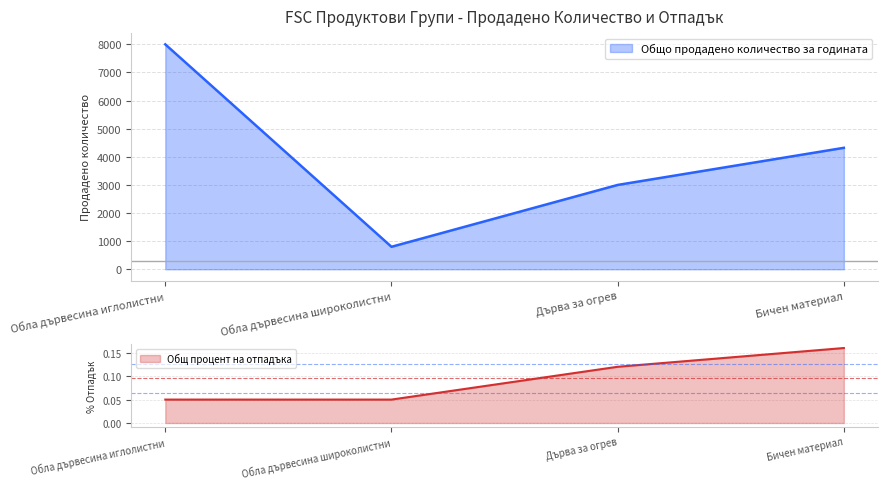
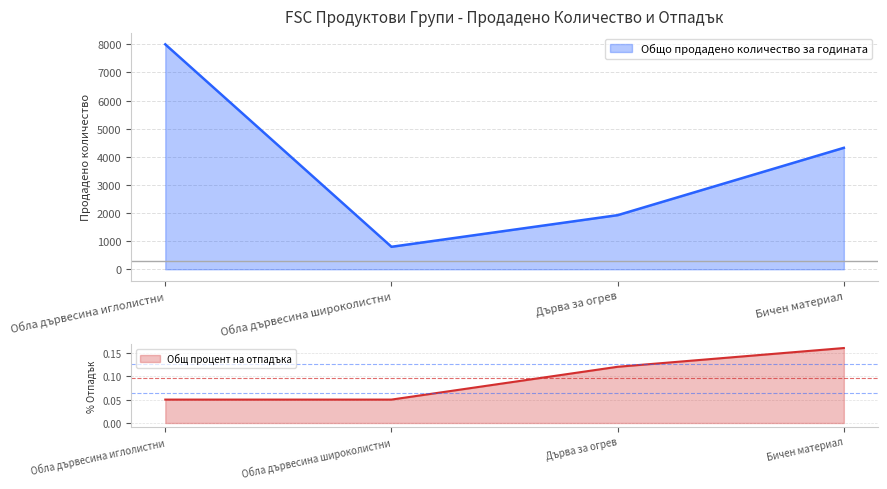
FSC Продуктови Групи - Продадено Количество и Отпадък, Дърва за огрев: 3000 -> 1900
